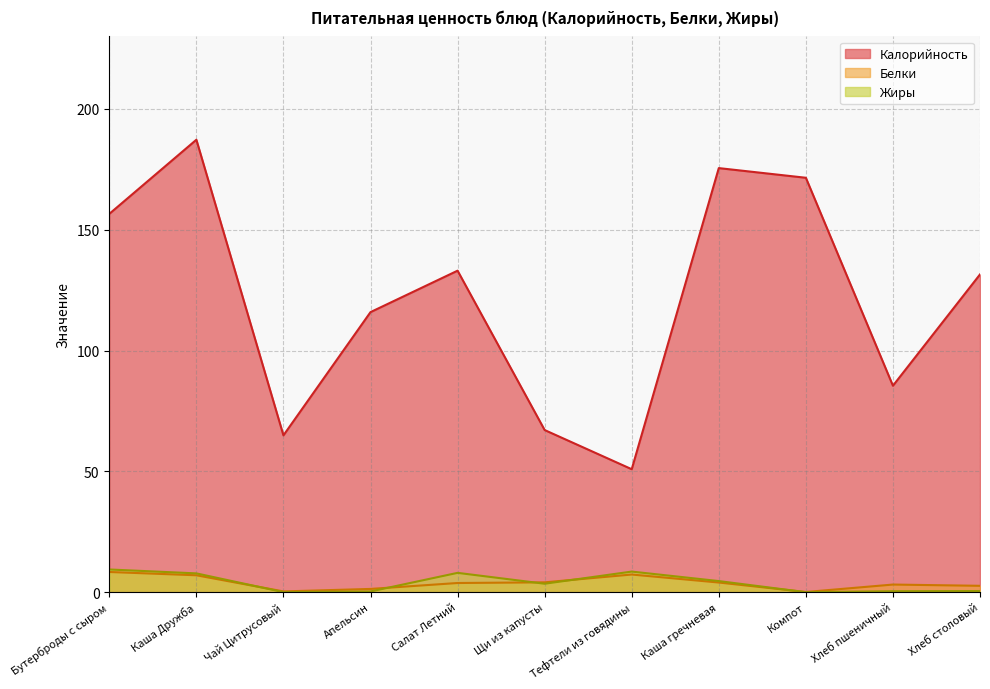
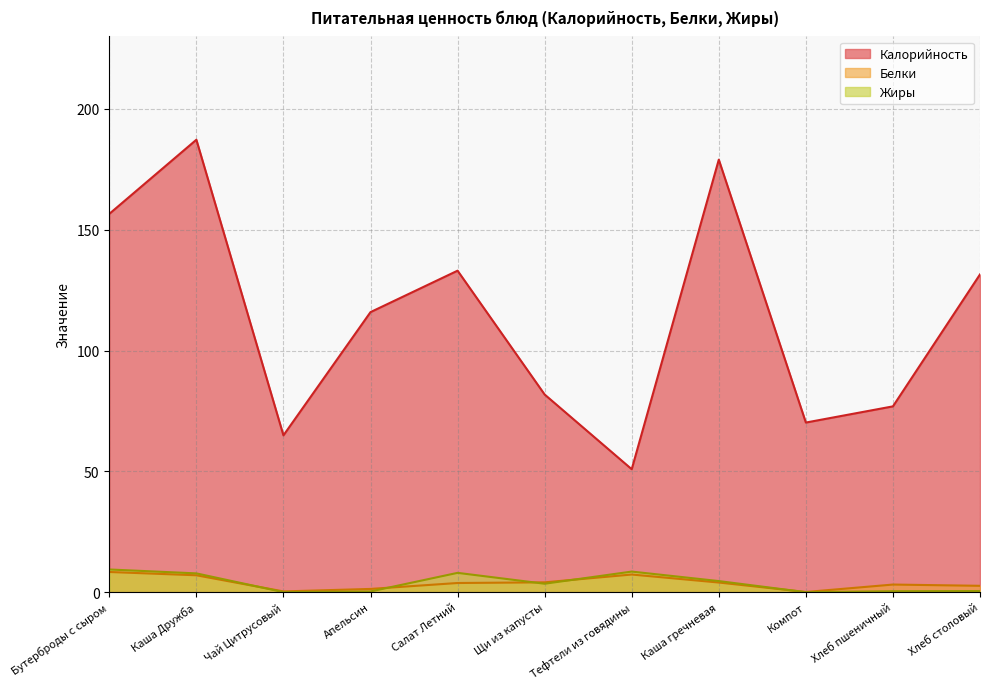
Калорийность, Щи из капусты: 67 -> 82
Калорийность, Каша гречневая: 176 -> 179
Калорийность, Компот: 172 -> 70
Калорийность, Хлеб пшеничный: 85 -> 77
